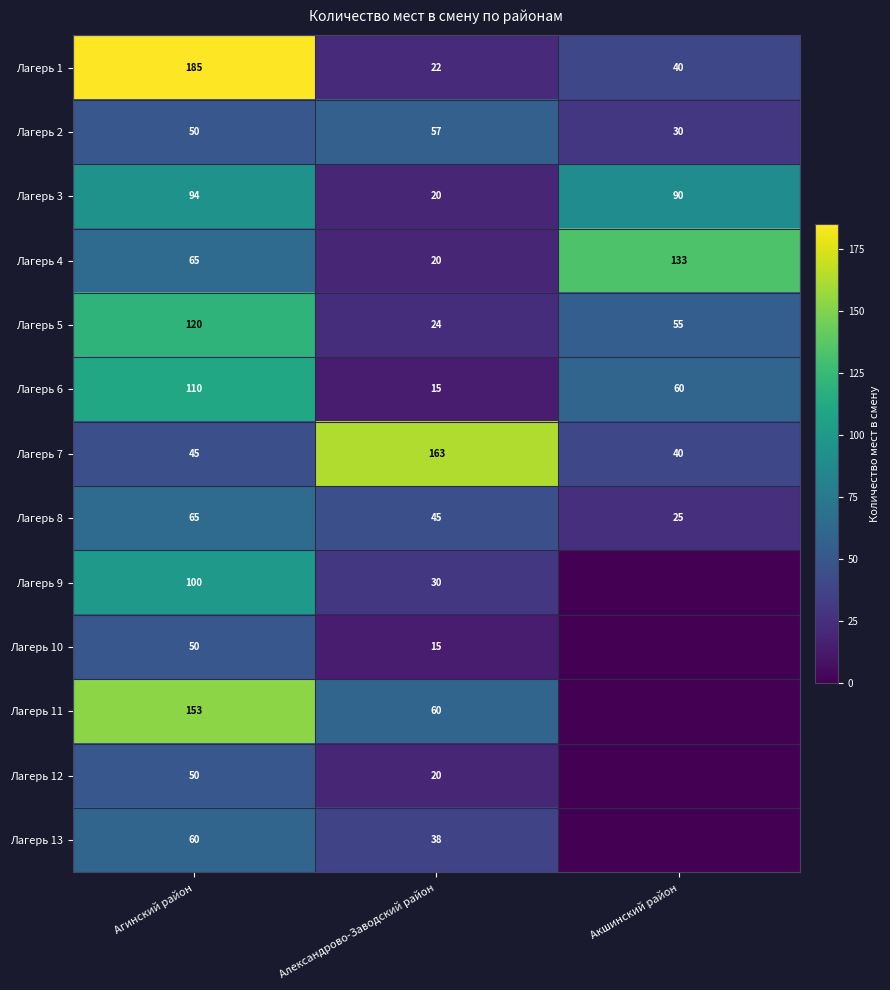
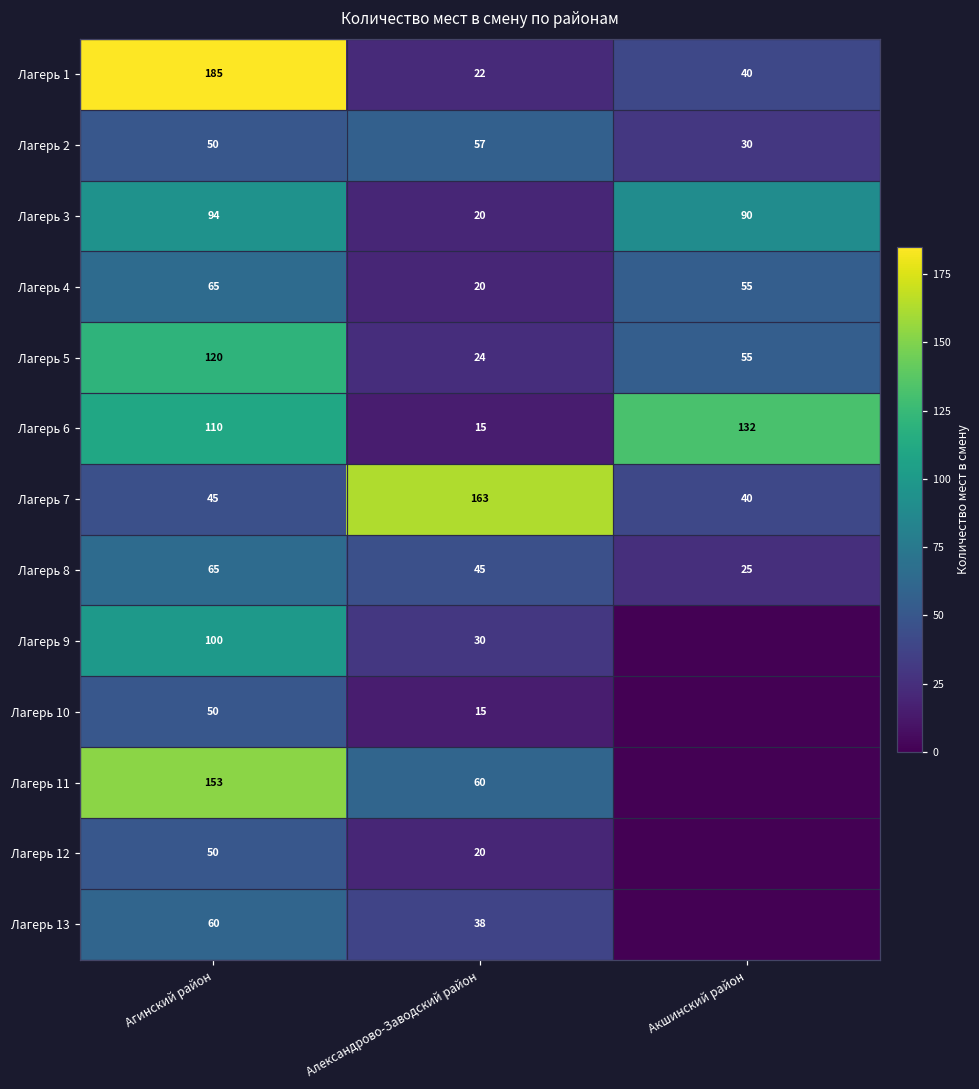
Лагерь 4, Акшинский район: 133 -> 55
Лагерь 6, Акшинский район: 60 -> 132
